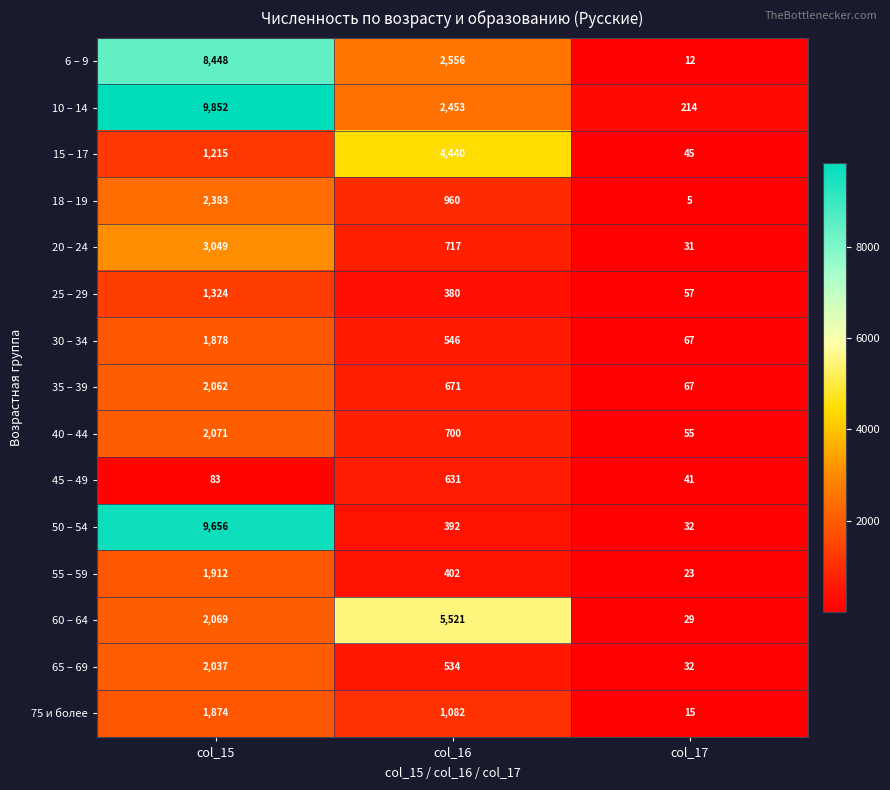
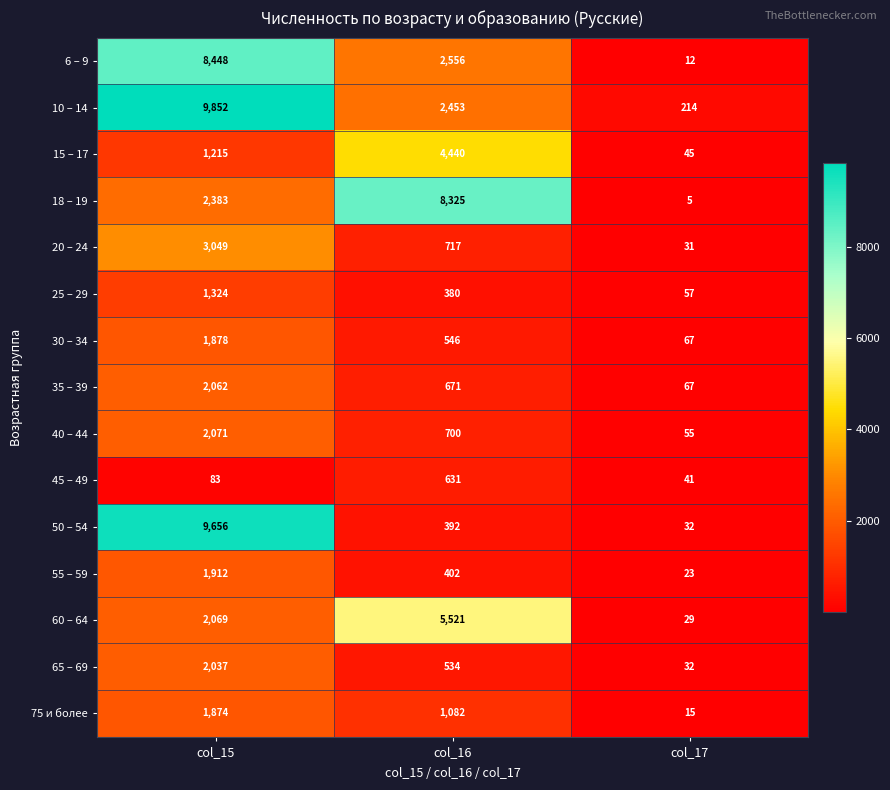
18 – 19, col_16: 960 -> 8,325
